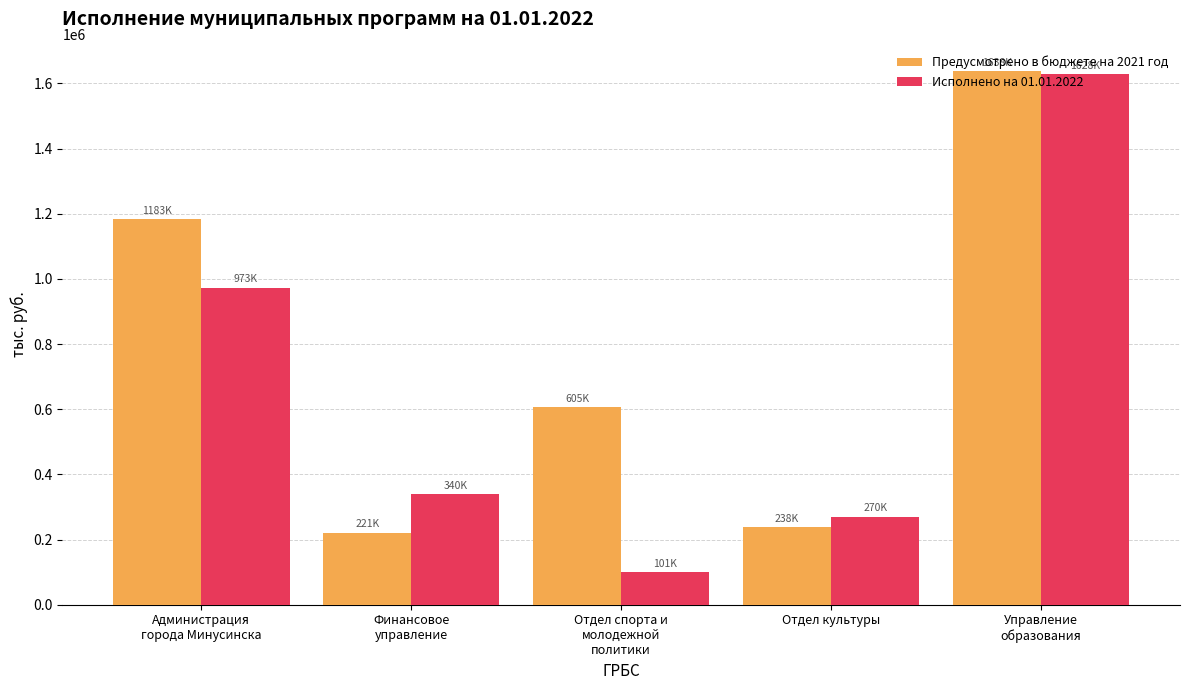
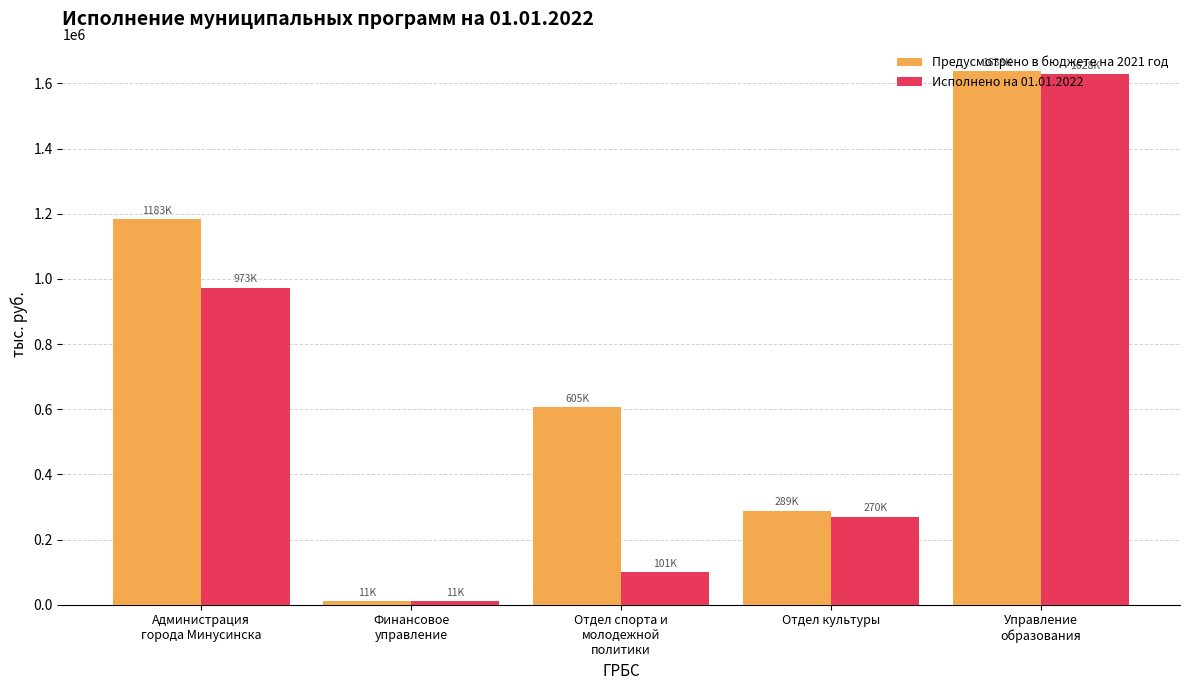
Предусмотрено в бюджете на 2021 год, Финансовое управление: 221K -> 11K
Исполнено на 01.01.2022, Финансовое управление: 340K -> 11K
Предусмотрено в бюджете на 2021 год, Отдел культуры: 238K -> 289K
